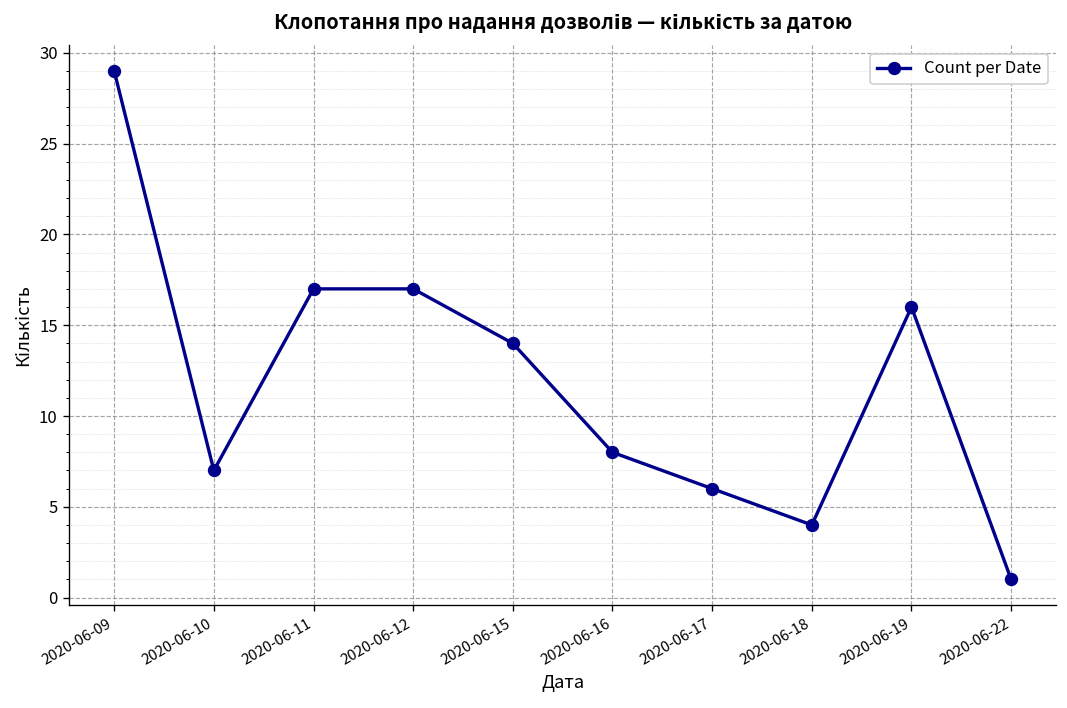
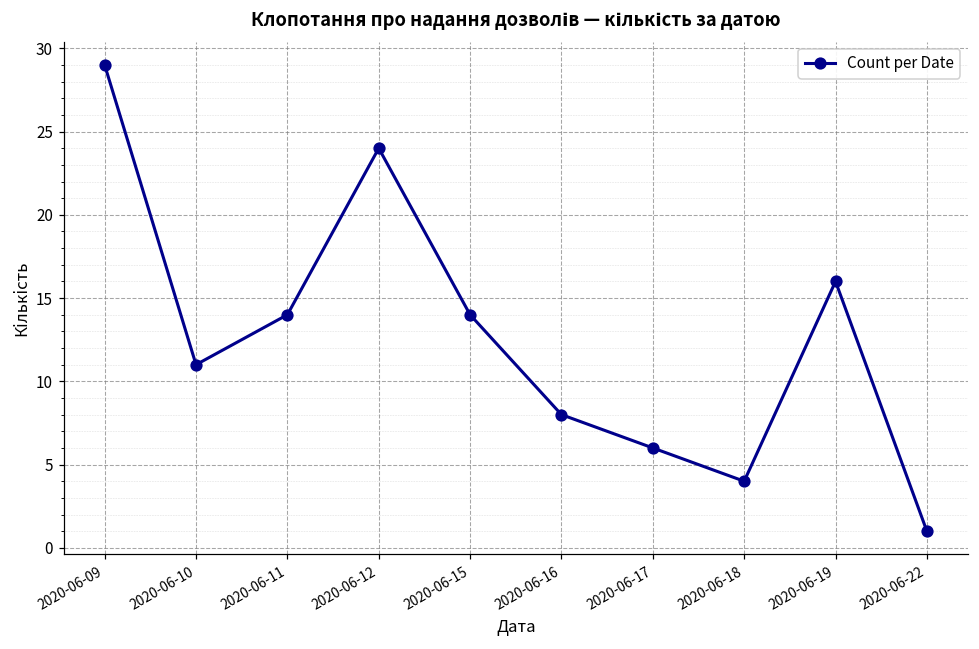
2020-06-10: 7 -> 11
2020-06-11: 17 -> 14
2020-06-12: 17 -> 24
